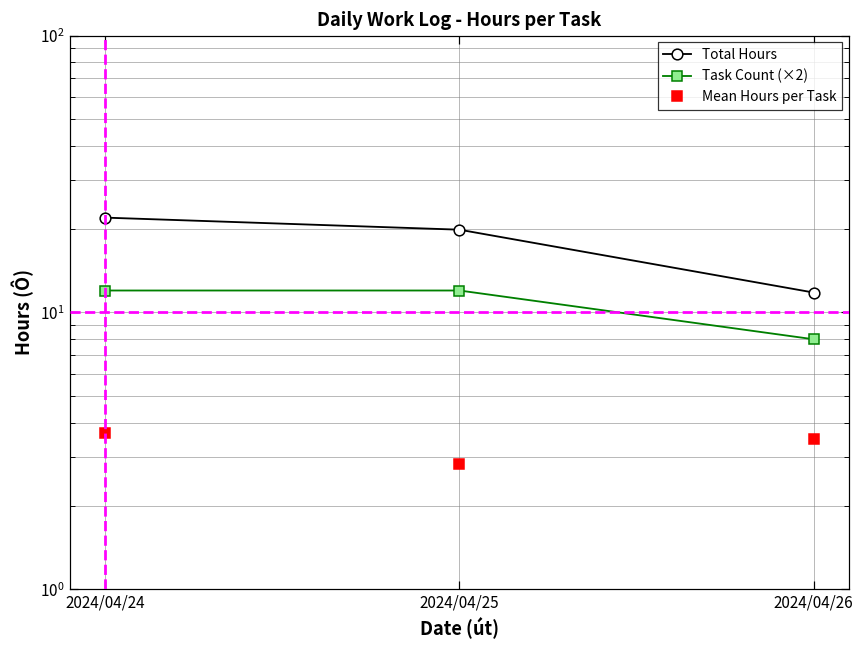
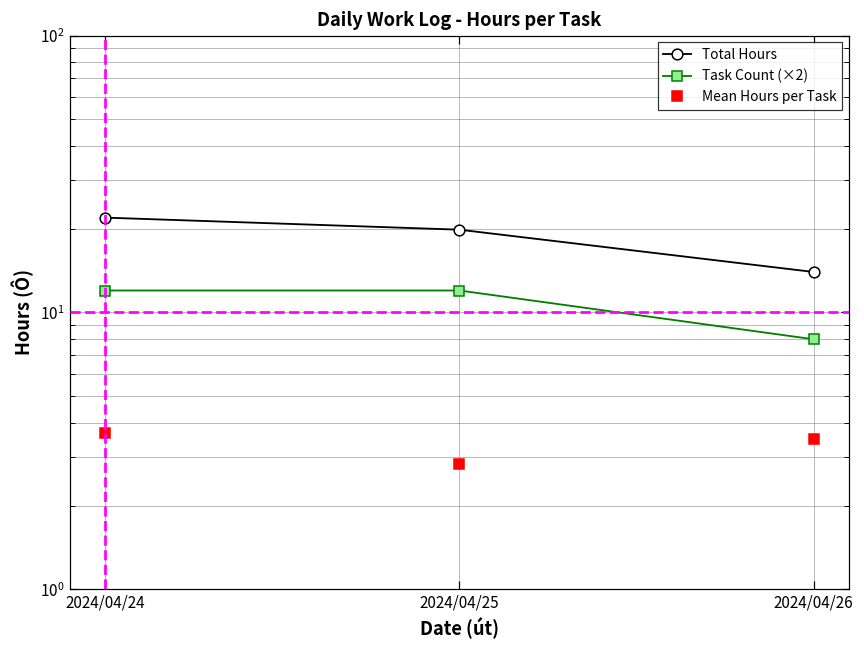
Total Hours, 2024/04/26: 12 -> 14
